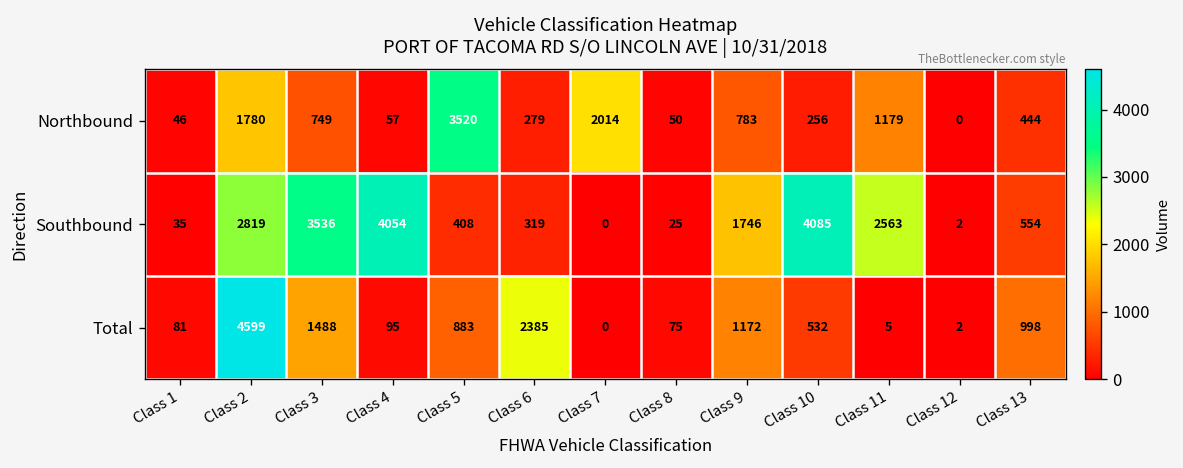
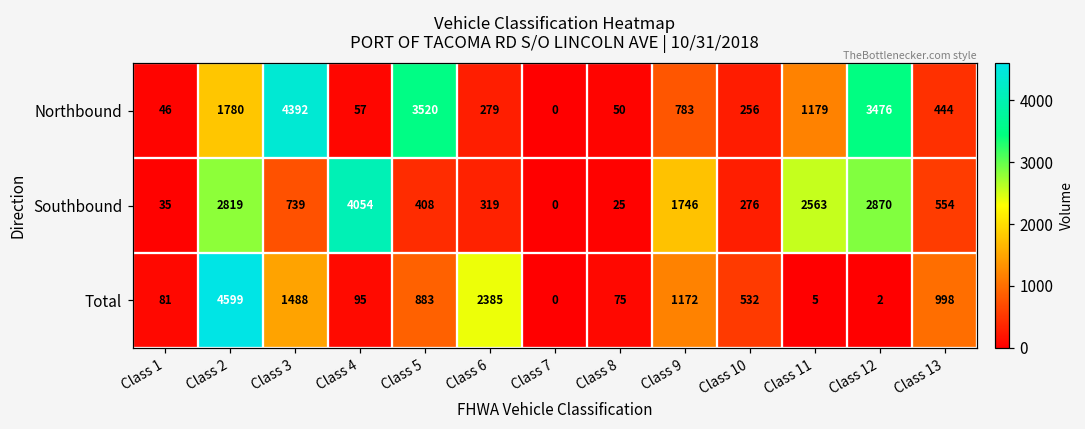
Northbound, Class 3: 749 -> 4392
Northbound, Class 7: 2014 -> 0
Northbound, Class 12: 0 -> 3476
Southbound, Class 3: 3536 -> 739
Southbound, Class 10: 4085 -> 276
Southbound, Class 12: 2 -> 2870
